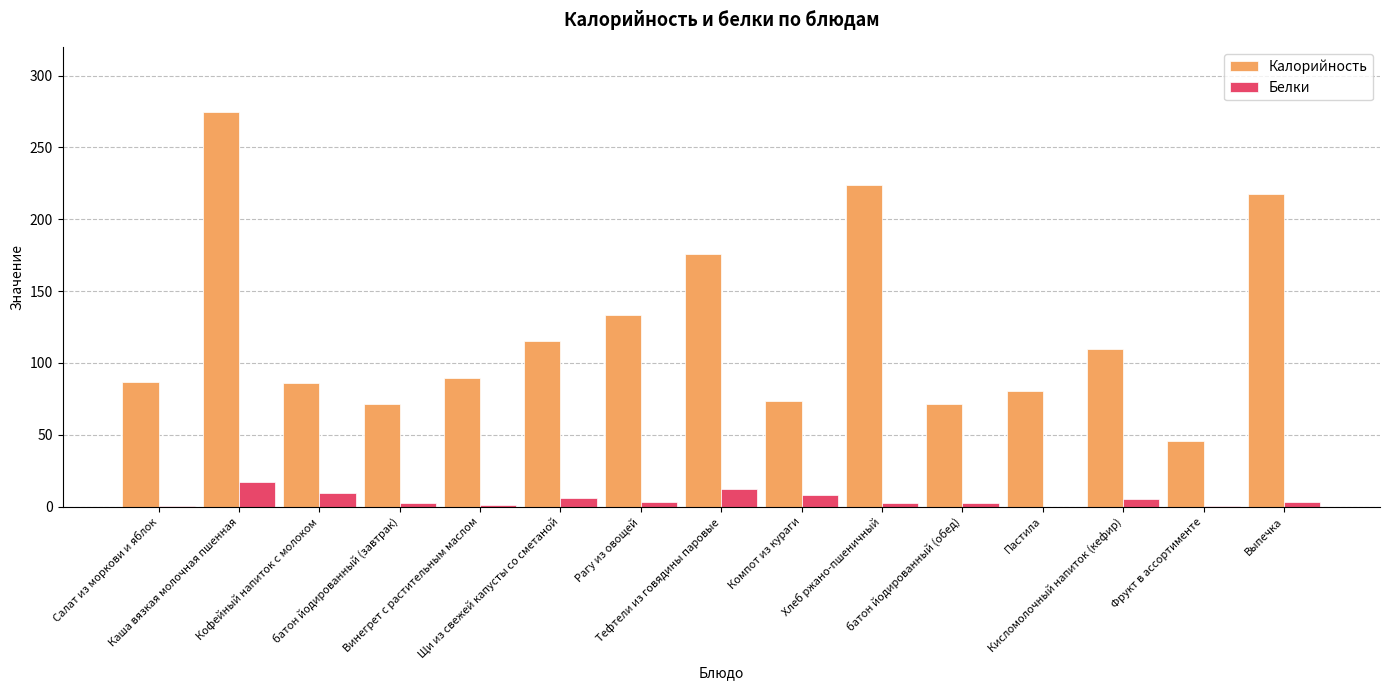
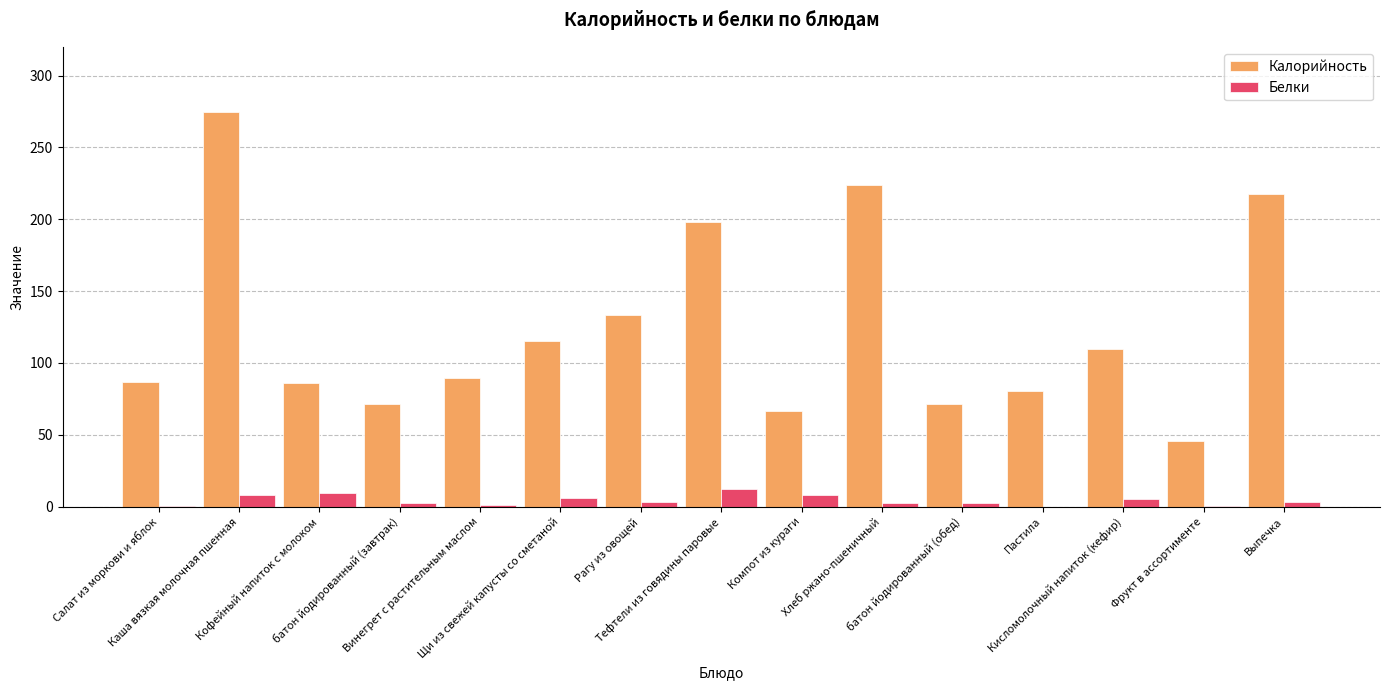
Белки, Каша вязкая молочная пшенная: 17 -> 8
Калорийность, Тефтели из говядины паровые: 176 -> 198
Калорийность, Компот из кураги: 73 -> 67
